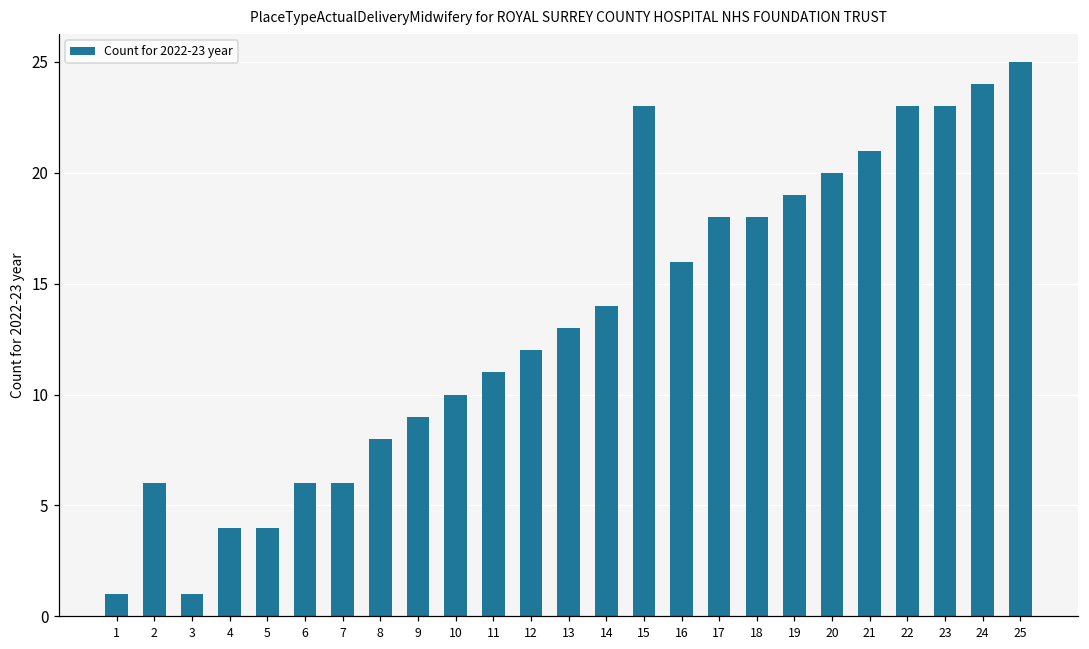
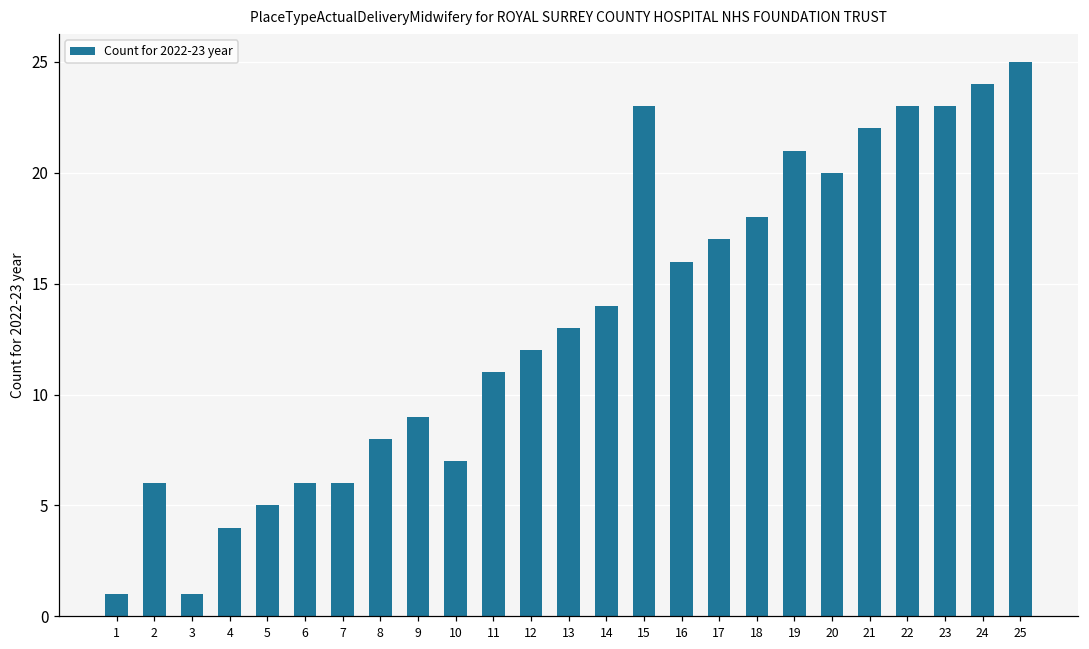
5: 4 -> 5
10: 10 -> 7
17: 18 -> 17
19: 19 -> 21
21: 21 -> 22
